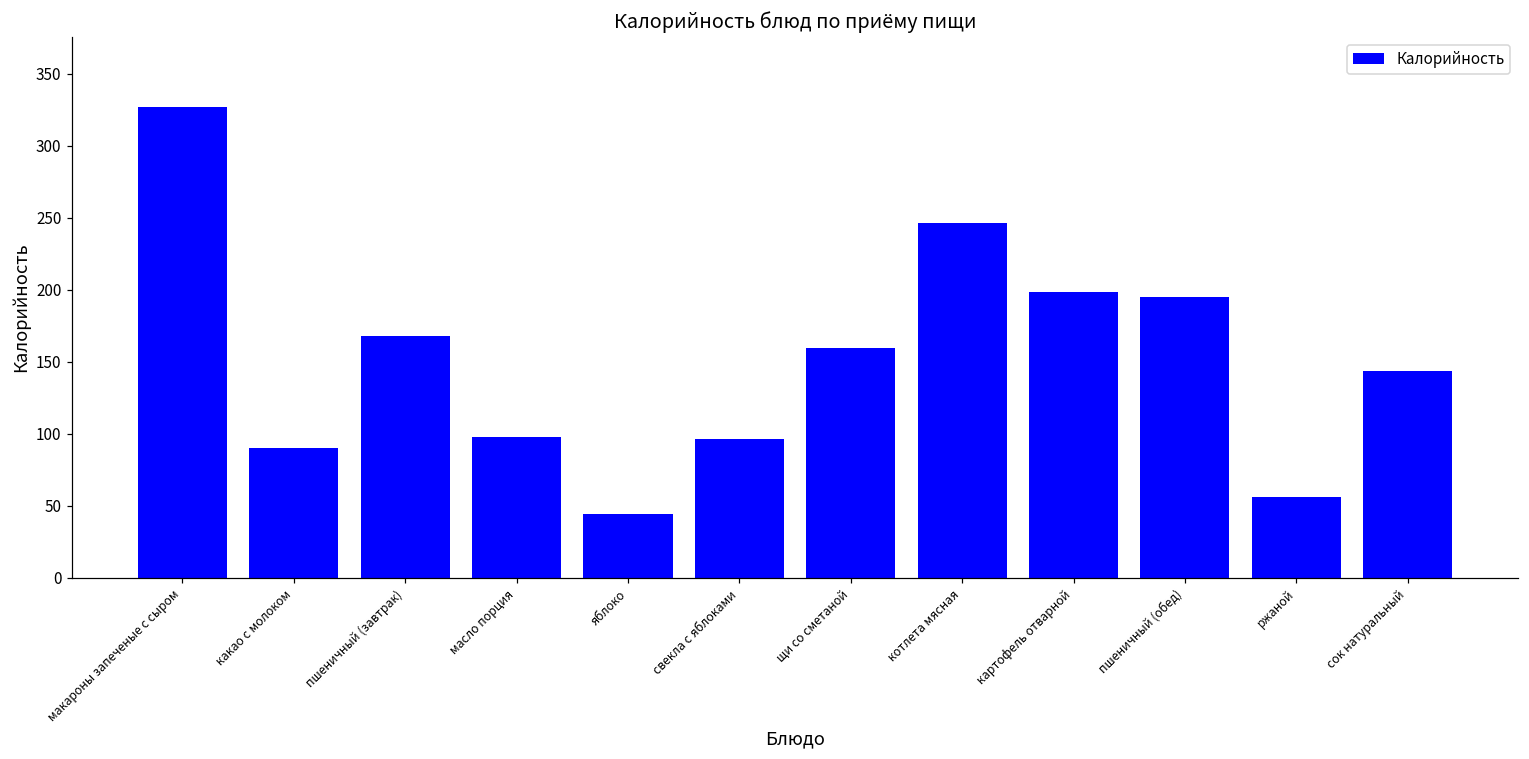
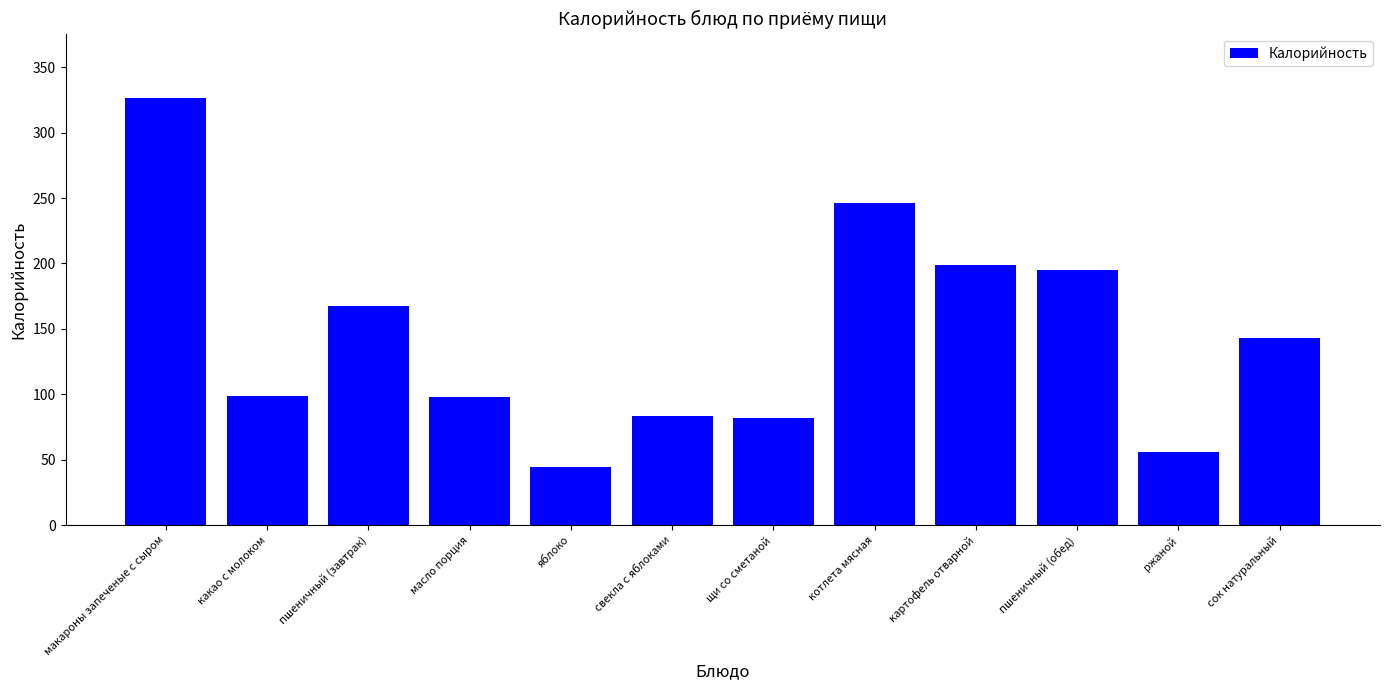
какао с молоком: 90 -> 99
свекла с яблоками: 97 -> 83
щи со сметаной: 160 -> 82
